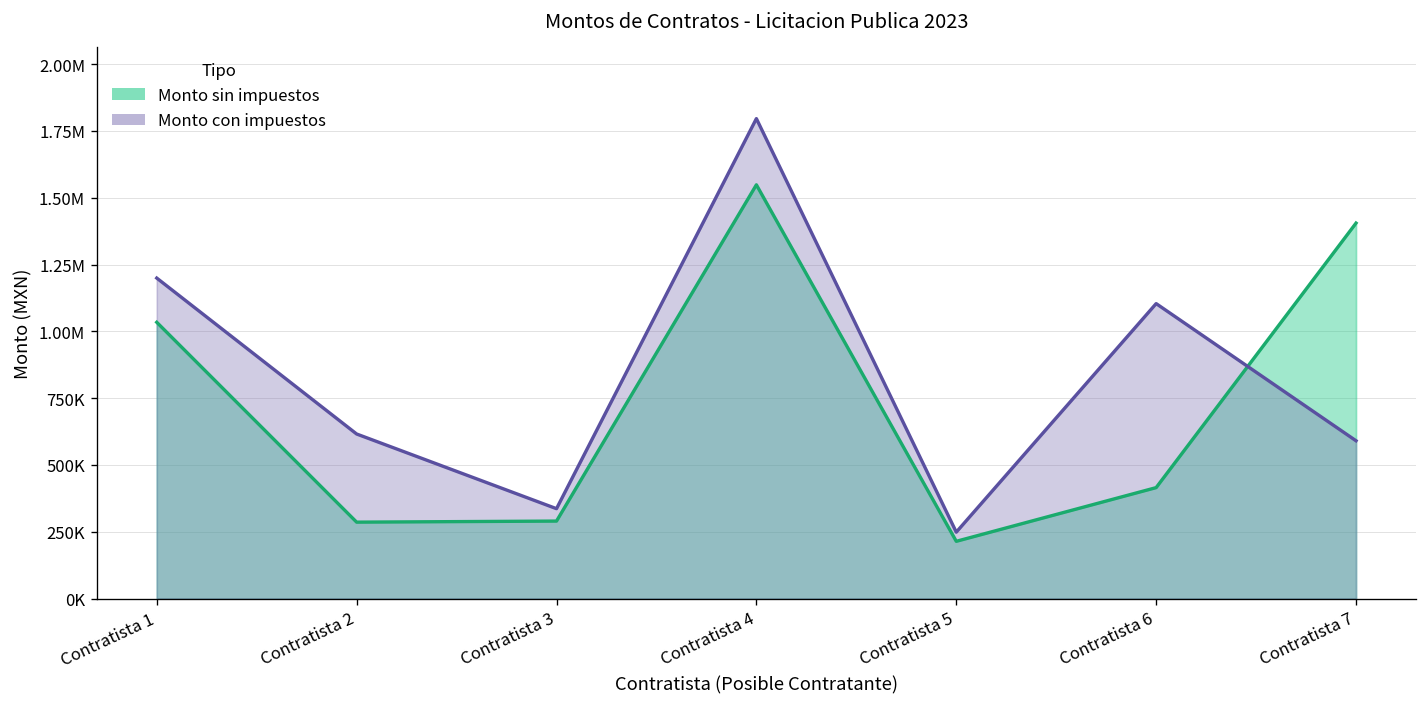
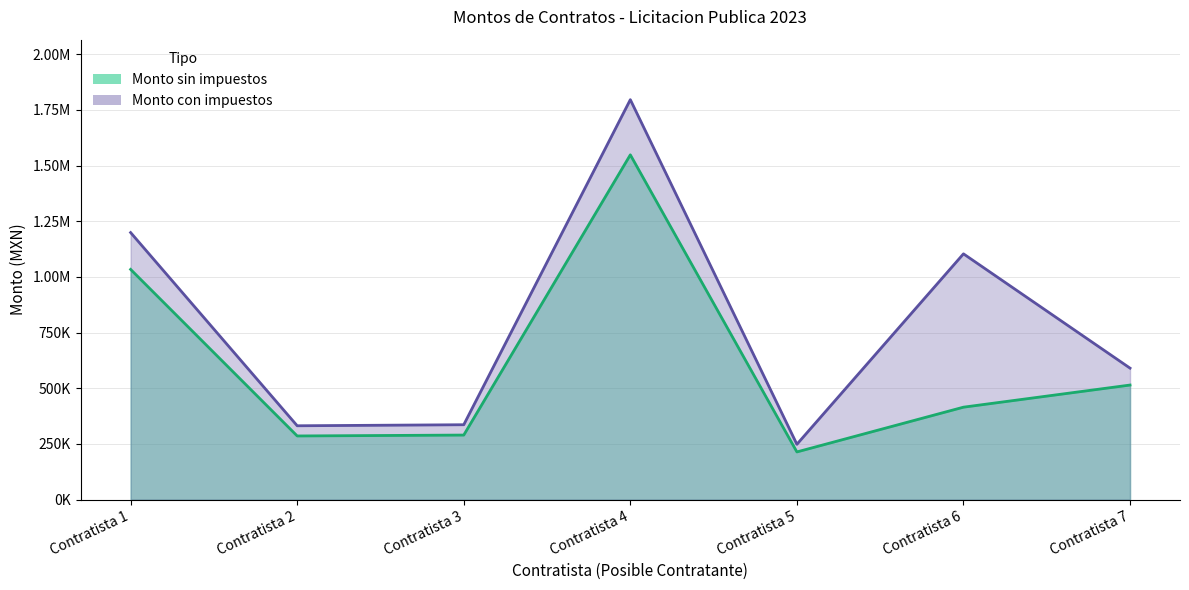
Monto con impuestos, Contratista 2: 620000 -> 330000
Monto sin impuestos, Contratista 7: 1410000 -> 510000
